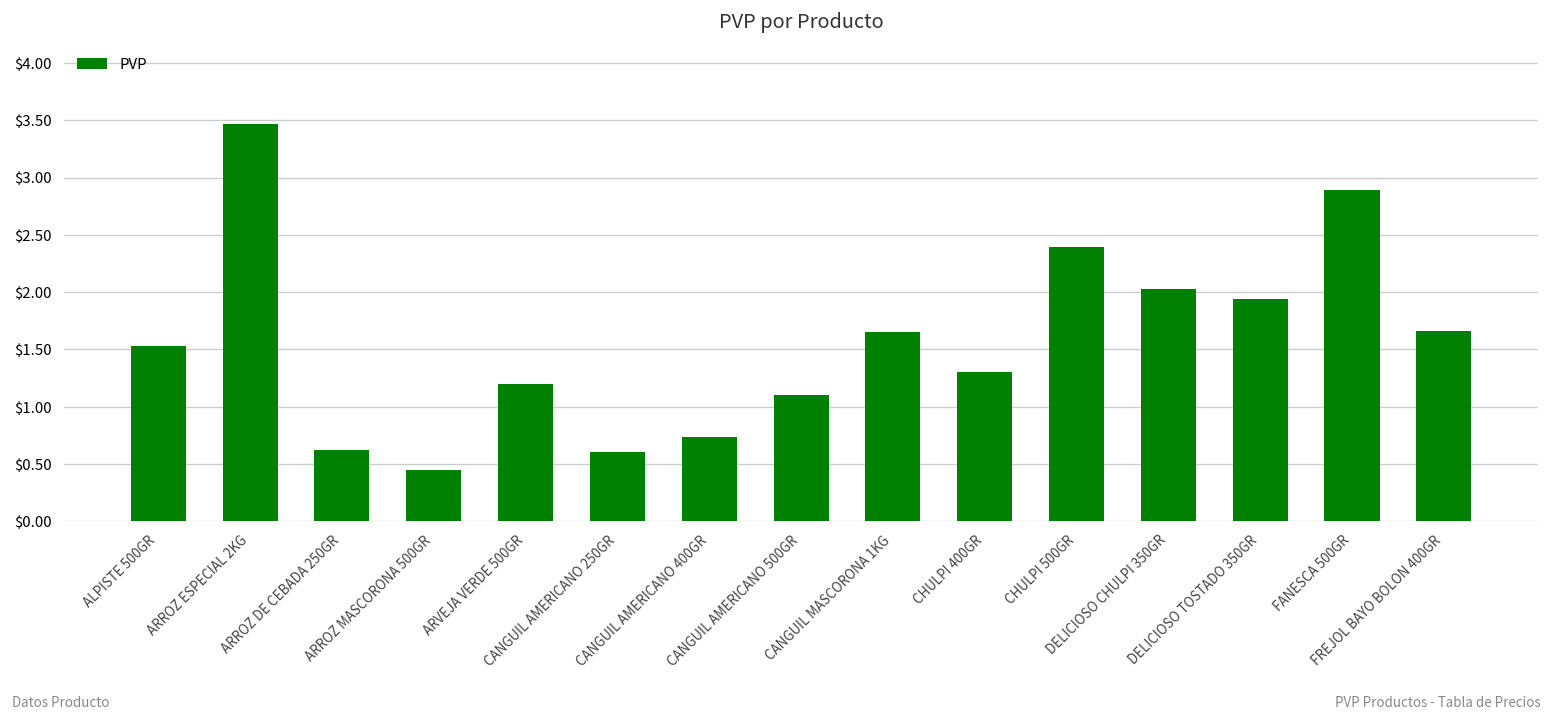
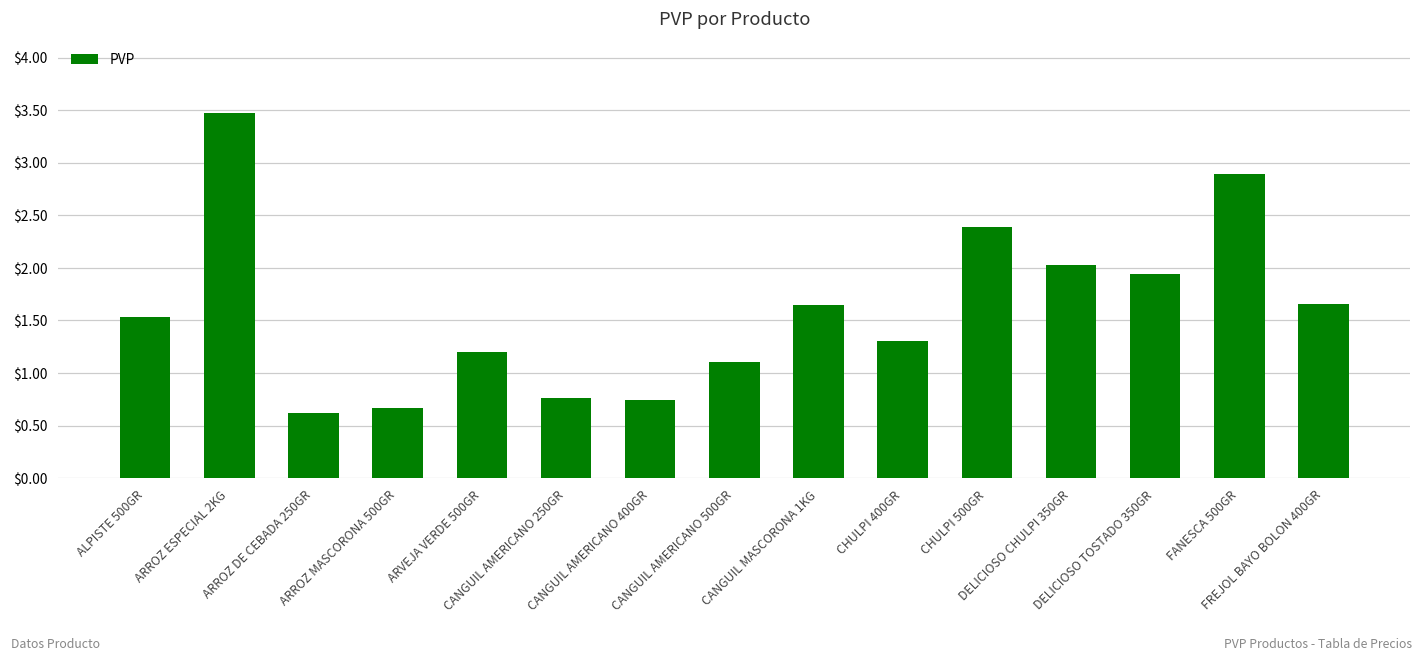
ARROZ MASCORONA 500GR: $0.5 -> $0.7
CANGUIL AMERICANO 250GR: $0.6 -> $0.8
